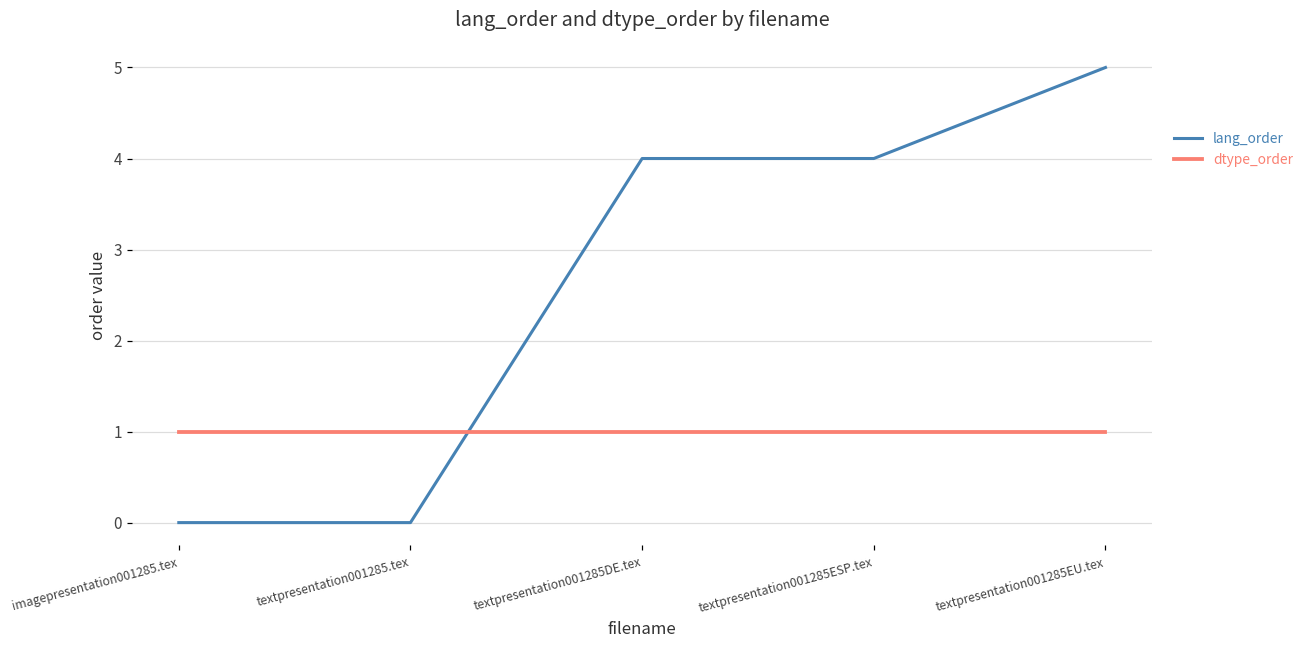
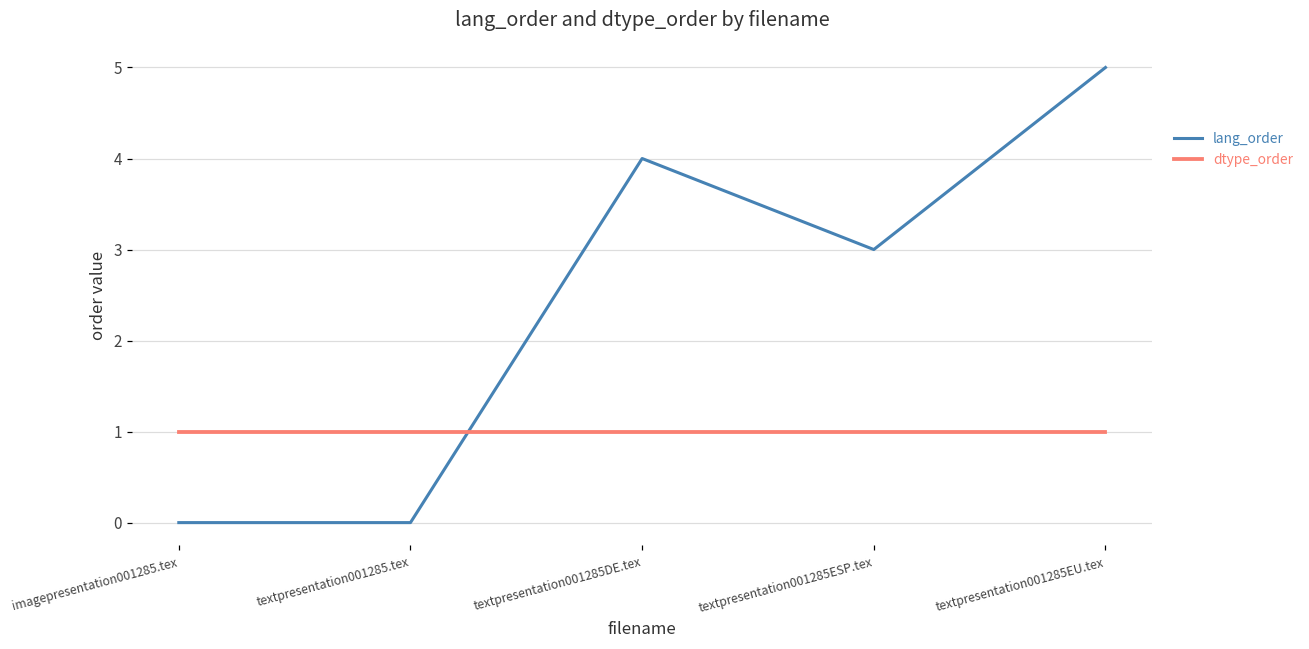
lang_order, textpresentation001285ESP.tex: 4 -> 3
